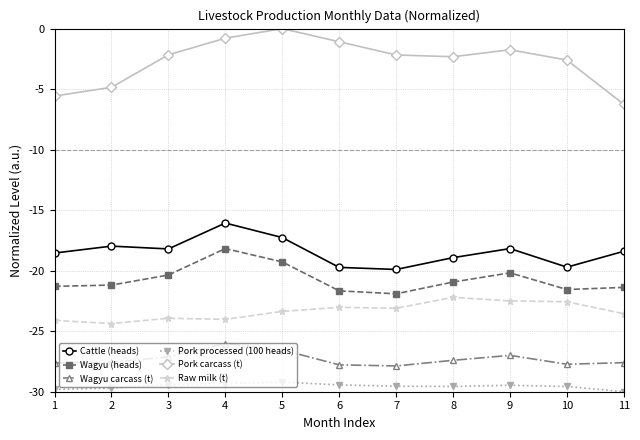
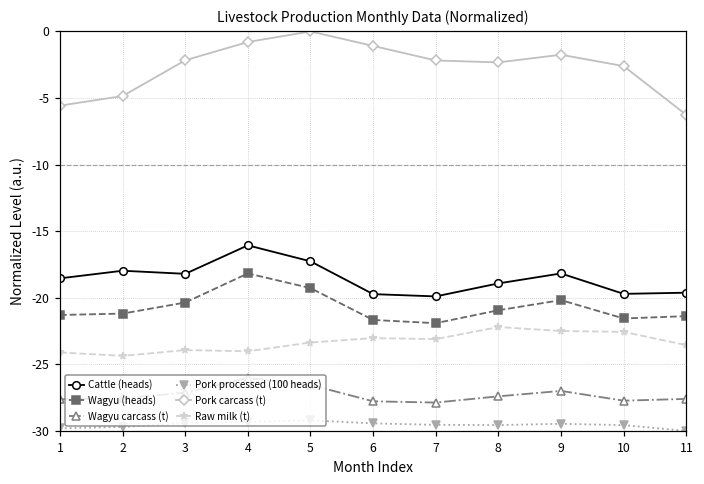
Cattle (heads), 11: -18.4 -> -19.6
